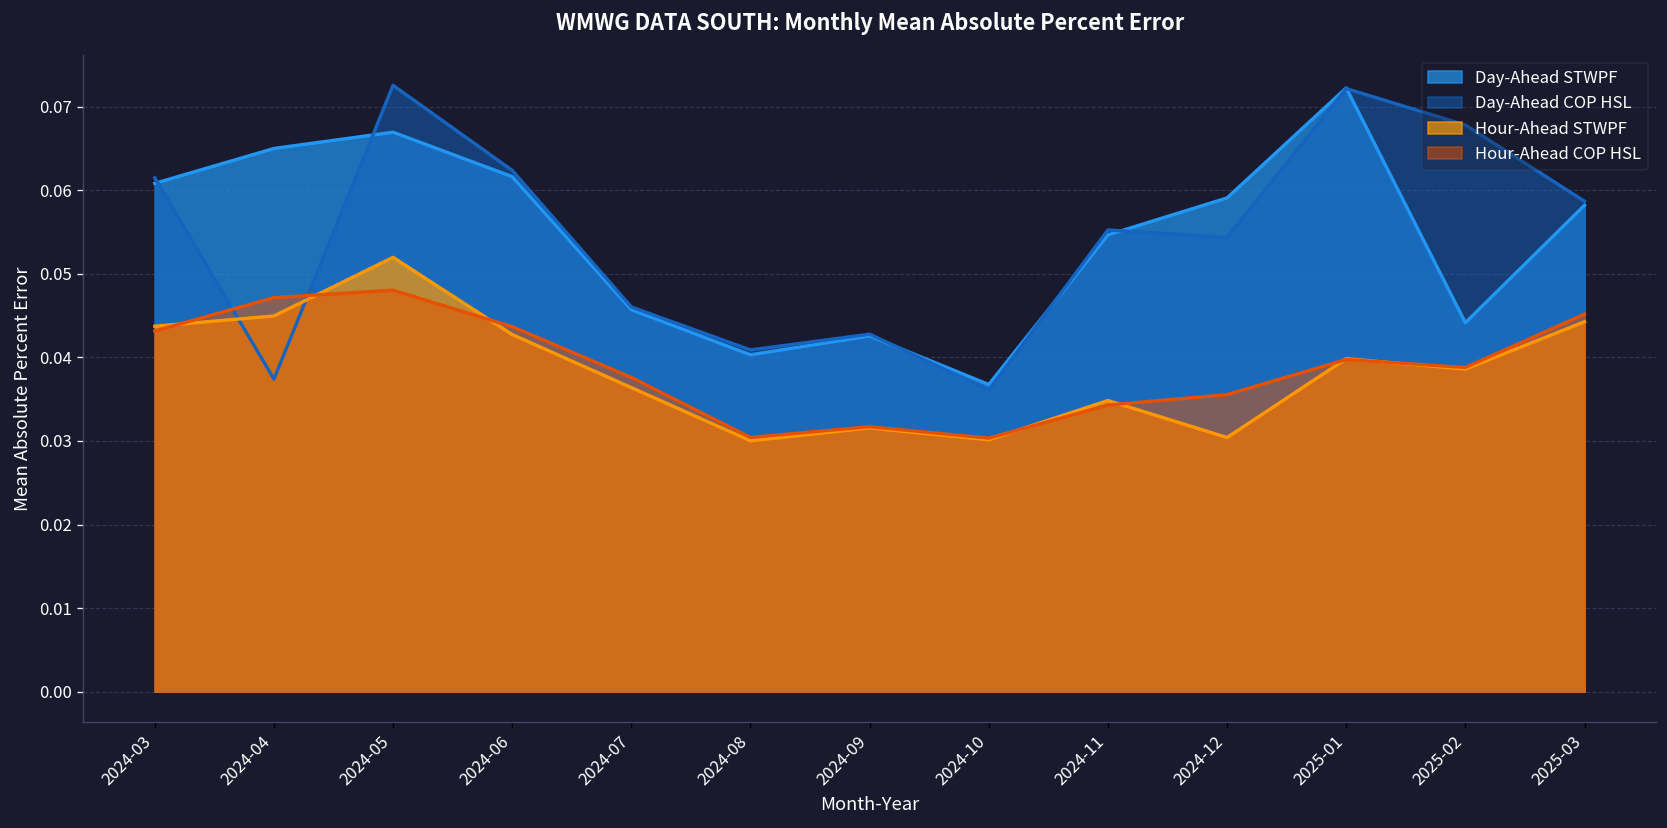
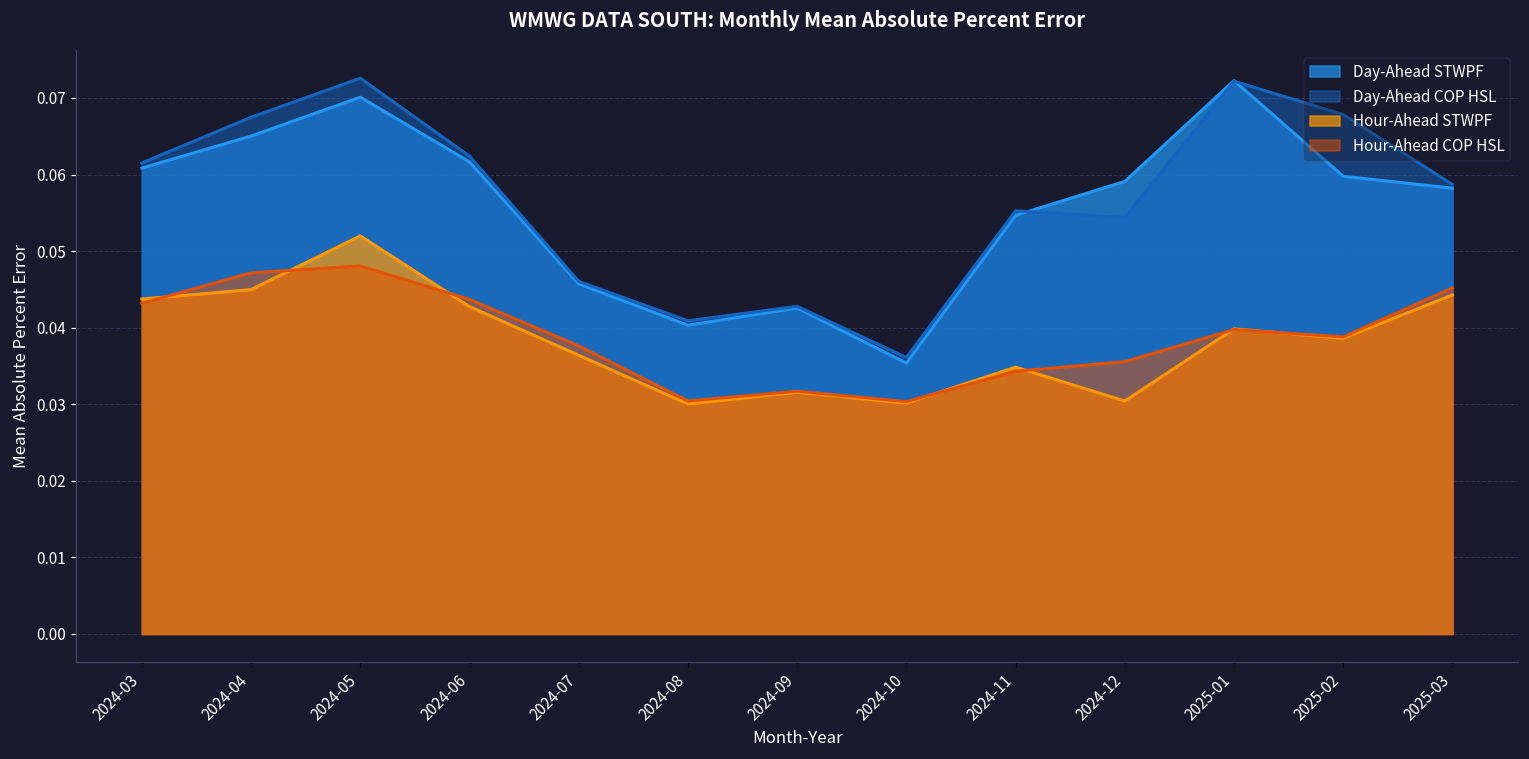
Day-Ahead COP HSL, 2024-04: 0.037 -> 0.067
Day-Ahead STWPF, 2024-05: 0.067 -> 0.070
Day-Ahead STWPF, 2024-10: 0.037 -> 0.035
Day-Ahead STWPF, 2025-02: 0.044 -> 0.060
